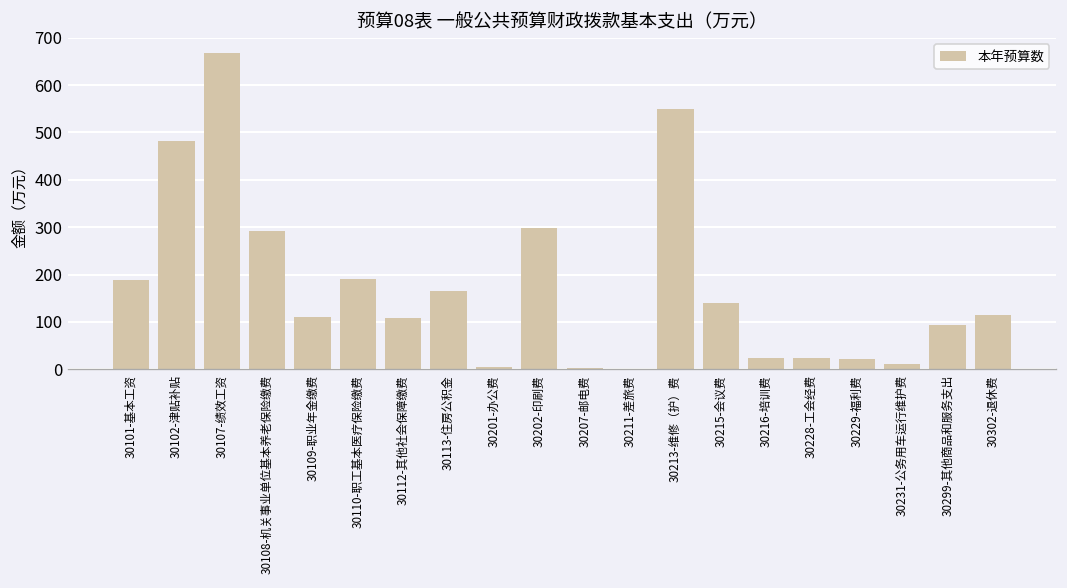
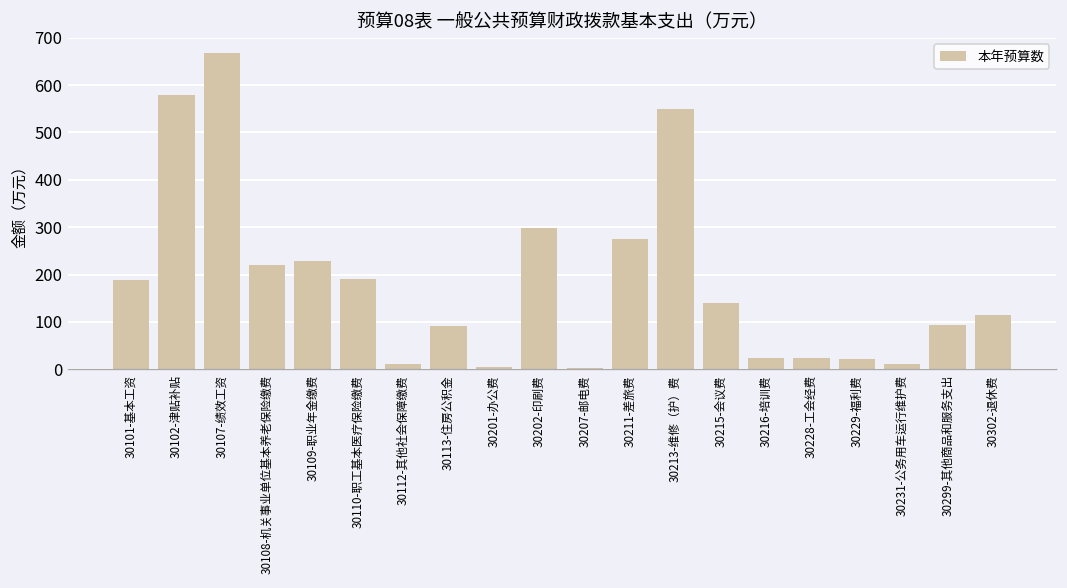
30102-津贴补贴: 480 -> 580
30108-机关事业单位基本养老保险缴费: 290 -> 220
30109-职业年金缴费: 110 -> 230
30112-其他社会保障缴费: 110 -> 10
30113-住房公积金: 160 -> 90
30211-差旅费: 0 -> 270
